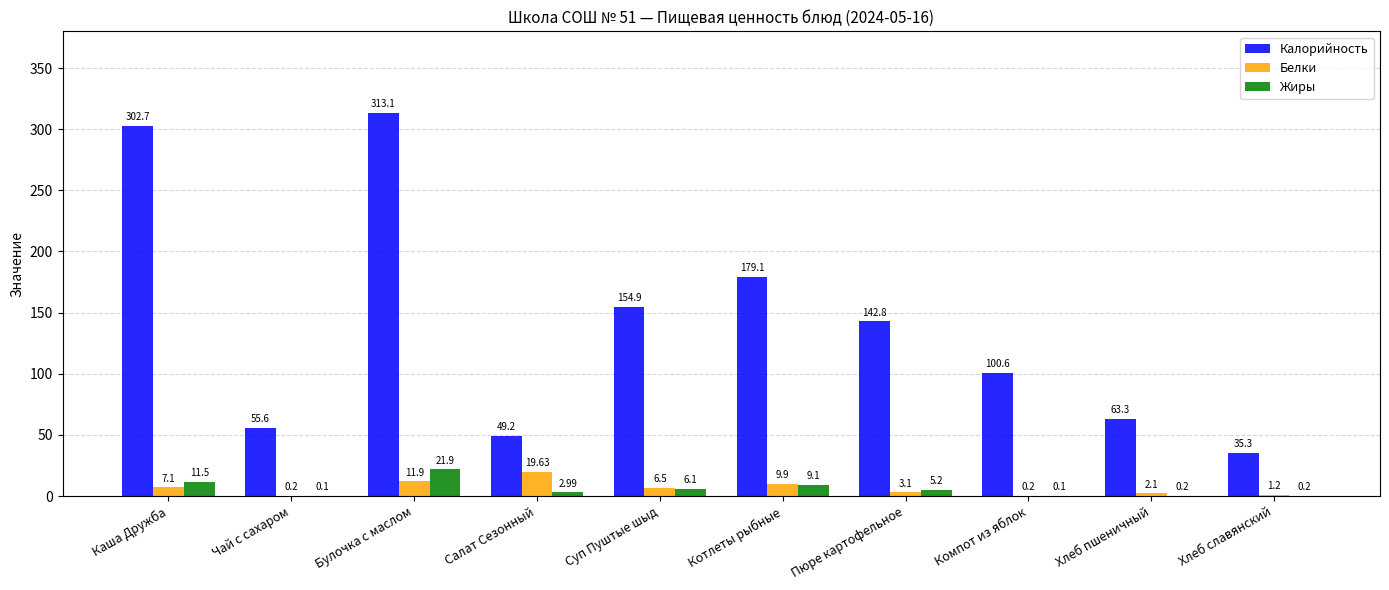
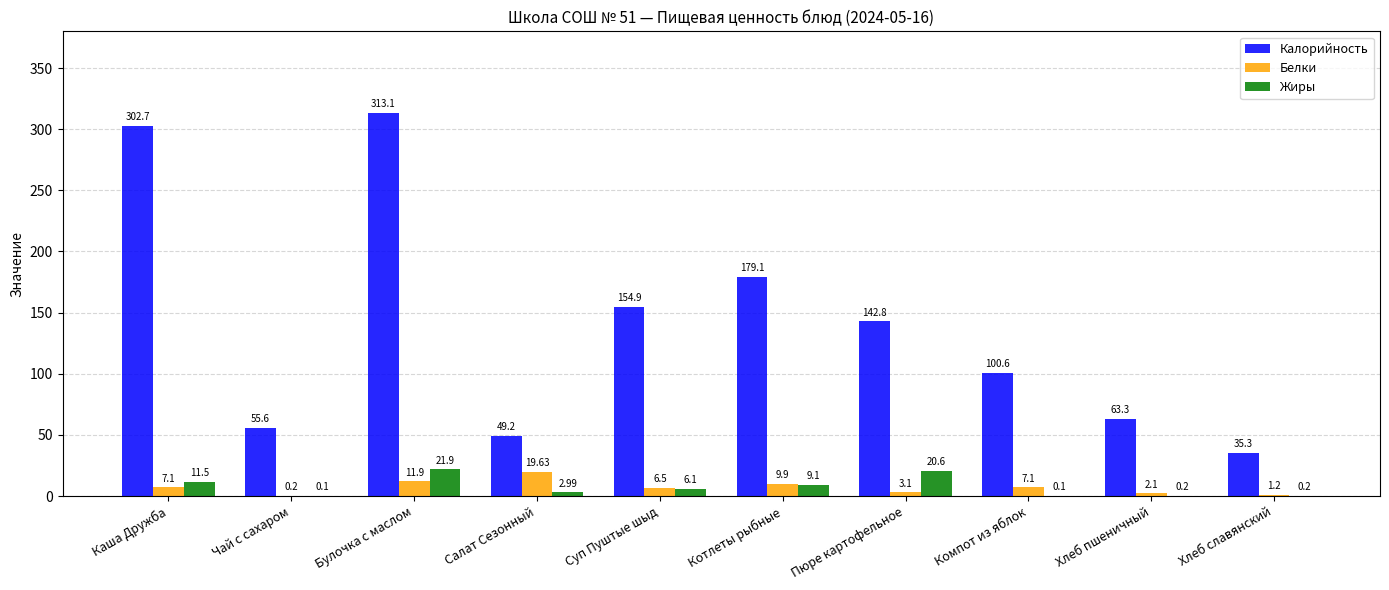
Жиры, Пюре картофельное: 5.2 -> 20.6
Белки, Компот из яблок: 0.2 -> 7.1
